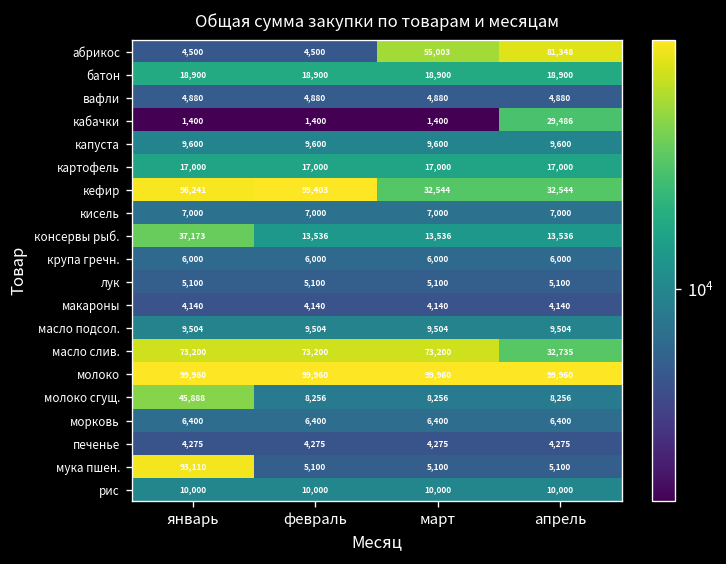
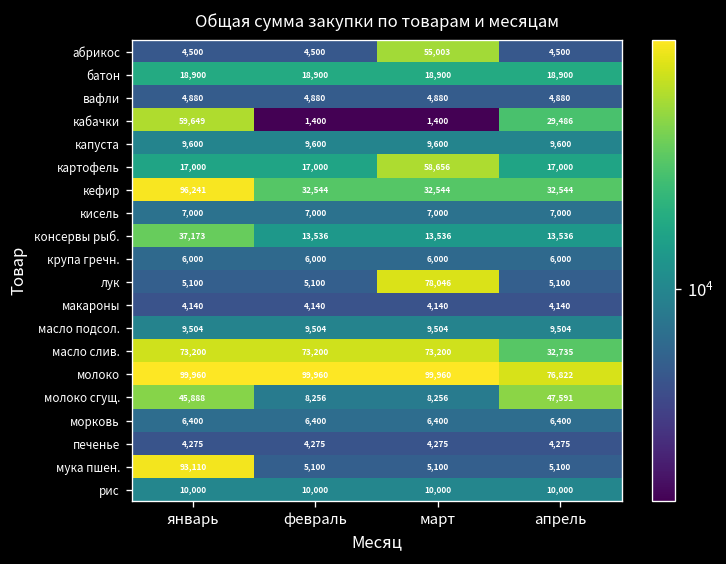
абрикос, апрель: 81,348 -> 4,500
кабачки, январь: 1,400 -> 59,649
картофель, март: 17,000 -> 58,656
кефир, февраль: 99,403 -> 32,544
лук, март: 5,100 -> 78,046
молоко, апрель: 99,960 -> 76,822
молоко сгущ., апрель: 8,256 -> 47,591
